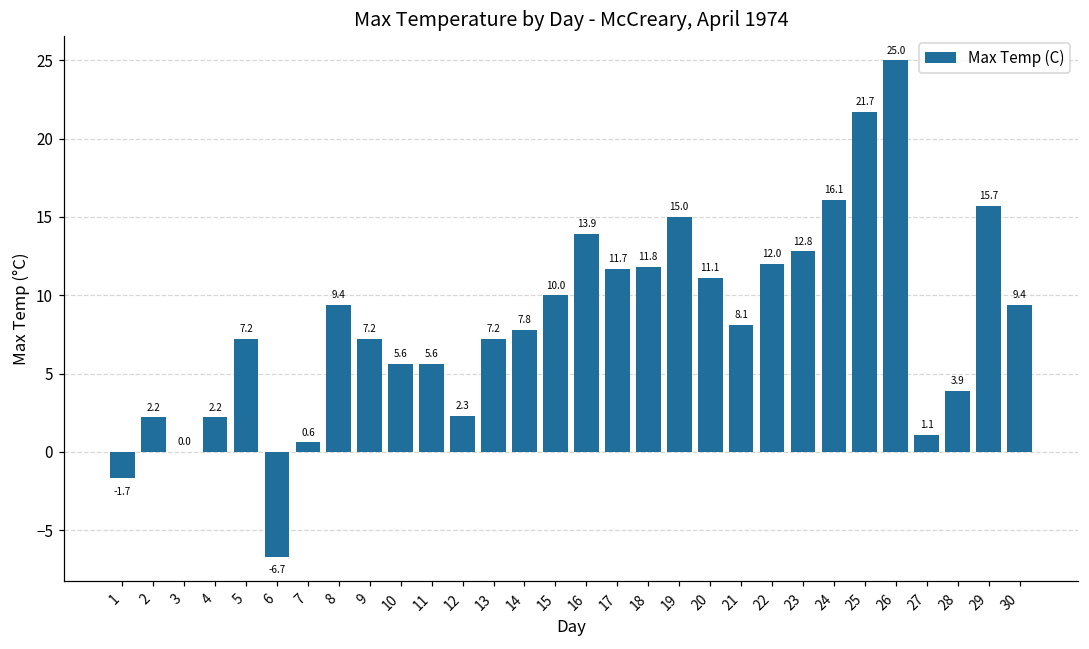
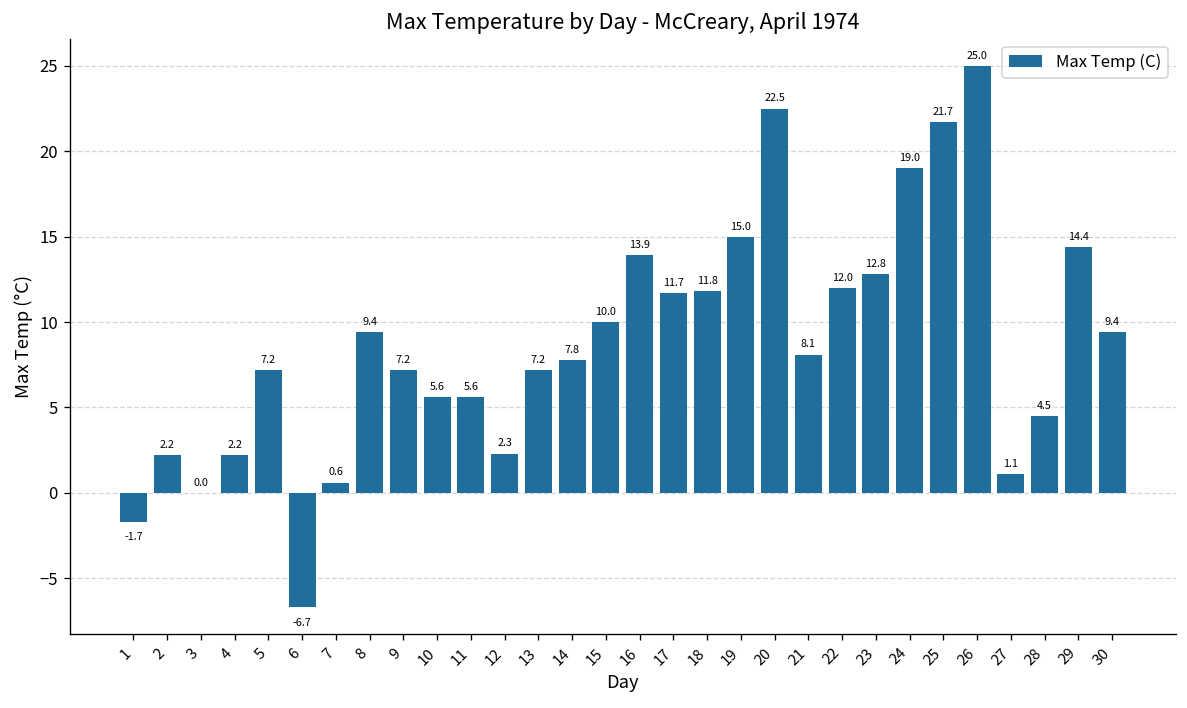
20: 11.1 -> 22.5
24: 16.1 -> 19.0
28: 3.9 -> 4.5
29: 15.7 -> 14.4
